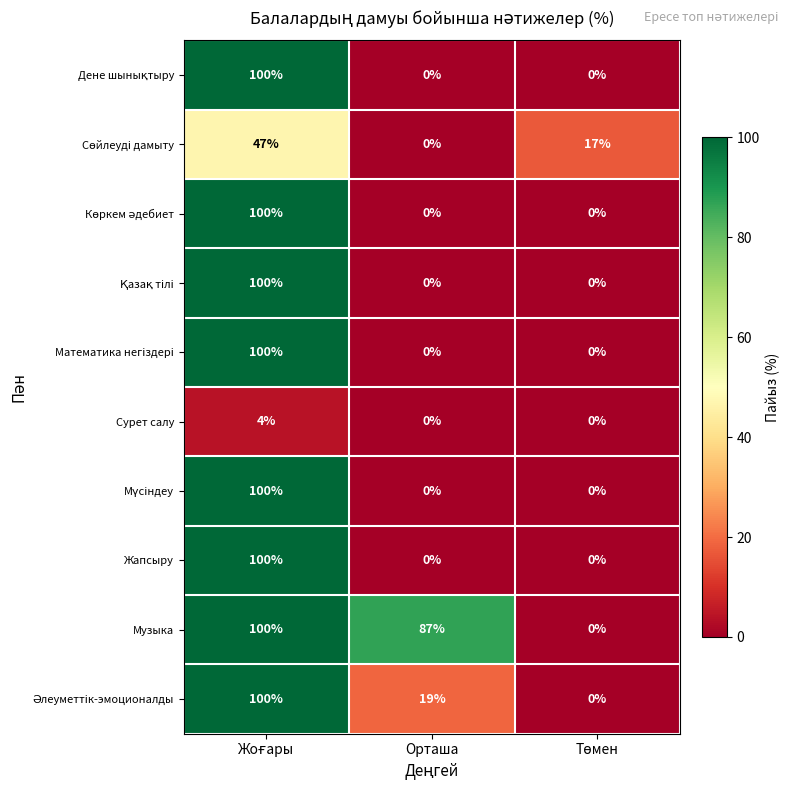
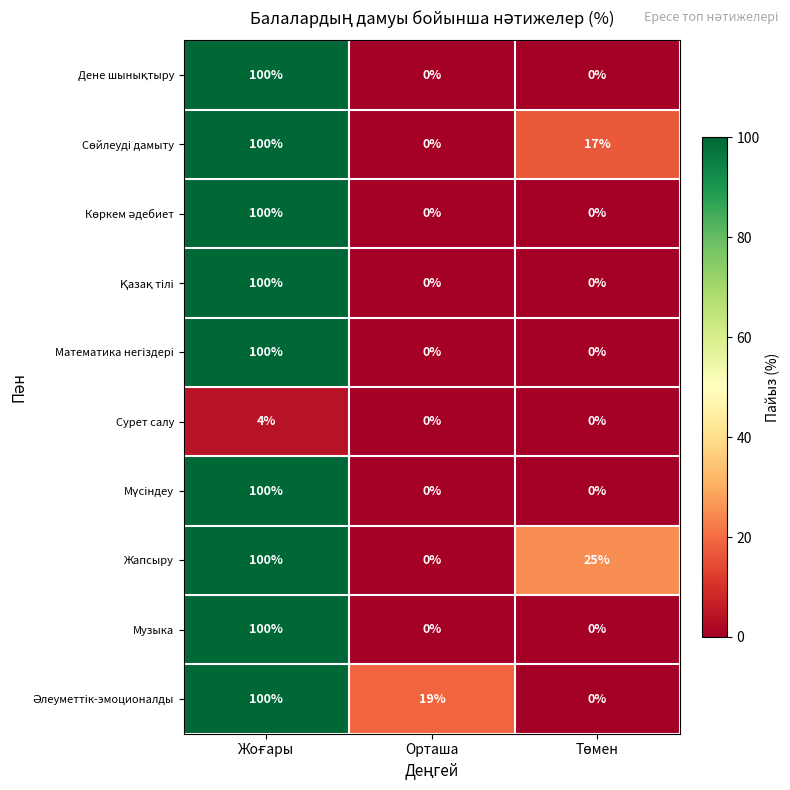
Сөйлеуді дамыту, Жоғары: 47% -> 100%
Жапсыру, Төмен: 0% -> 25%
Музыка, Орташа: 87% -> 0%
